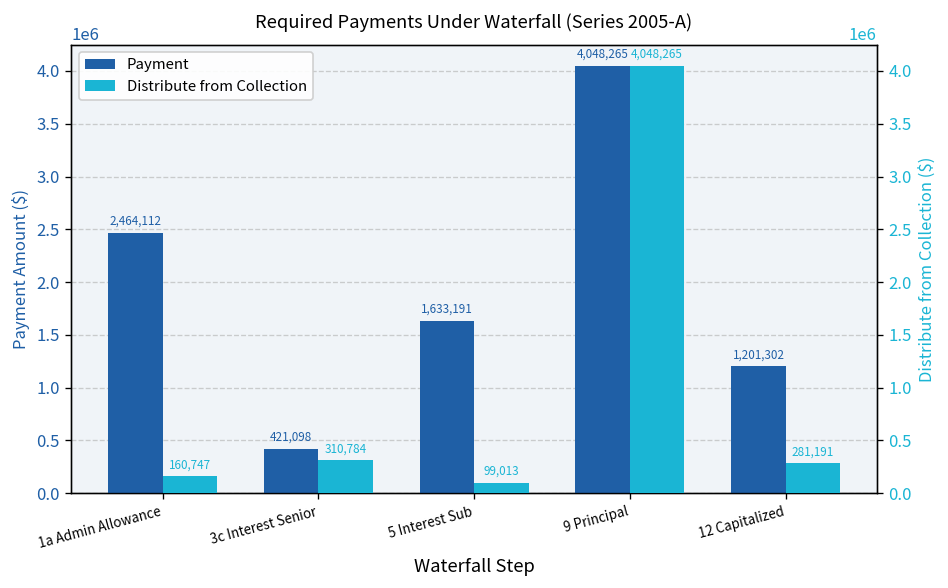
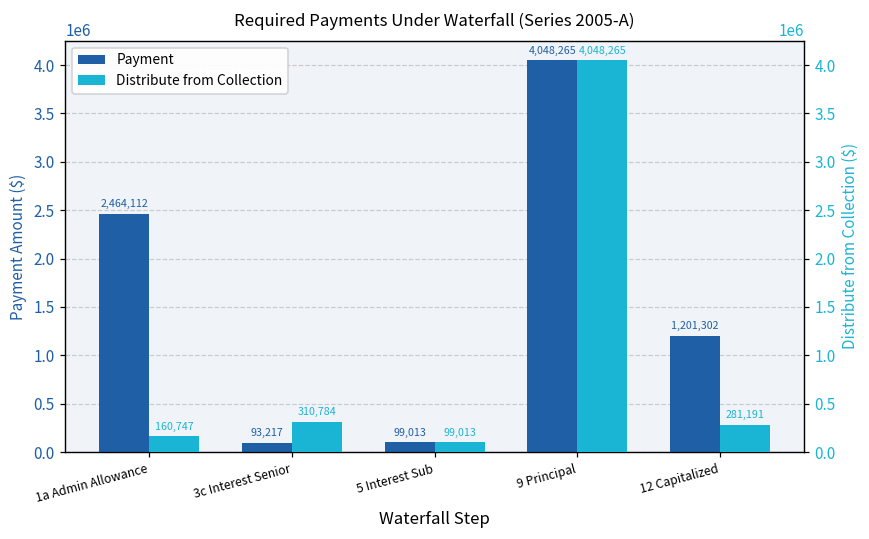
Payment, 3c Interest Senior: 421,098 -> 93,217
Payment, 5 Interest Sub: 1,633,191 -> 99,013
